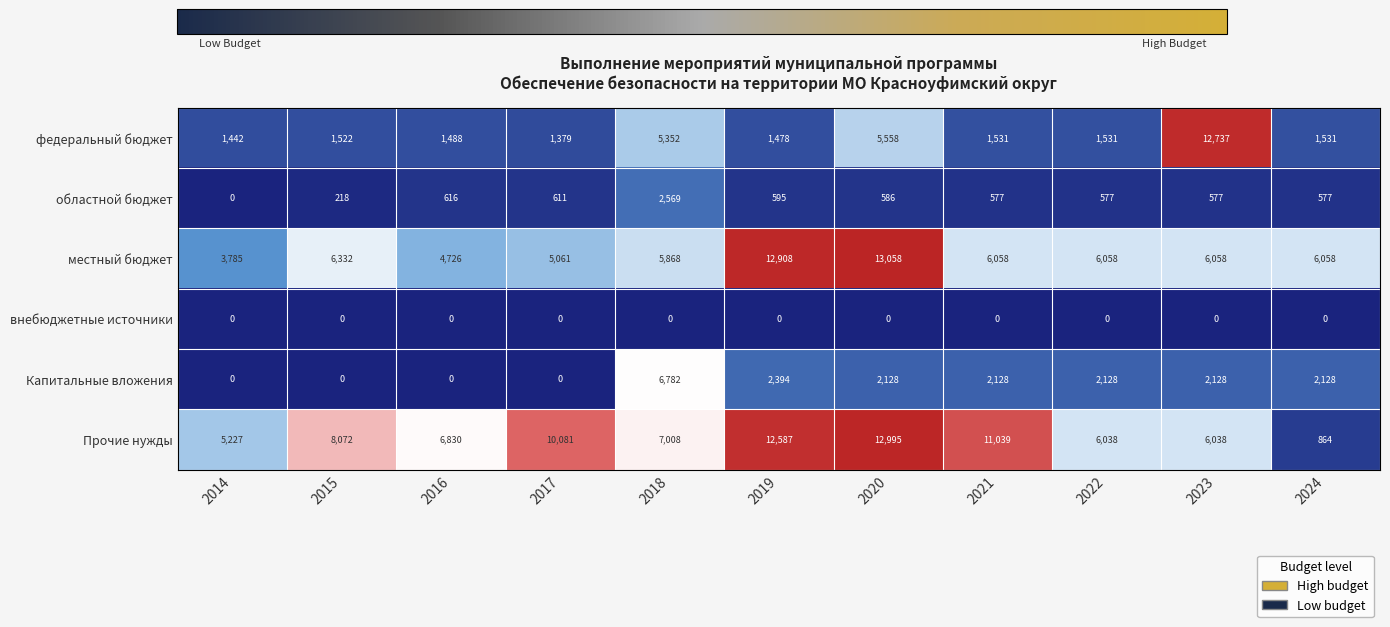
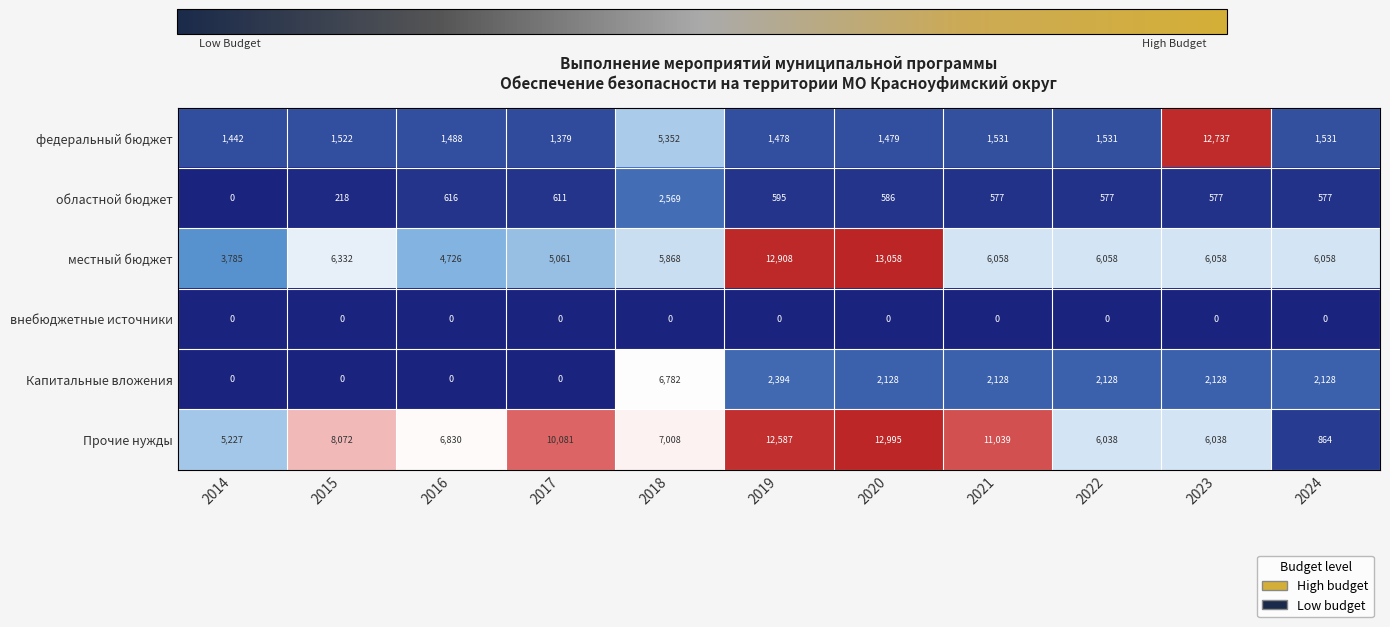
федеральный бюджет, 2020: 5,558 -> 1,479
